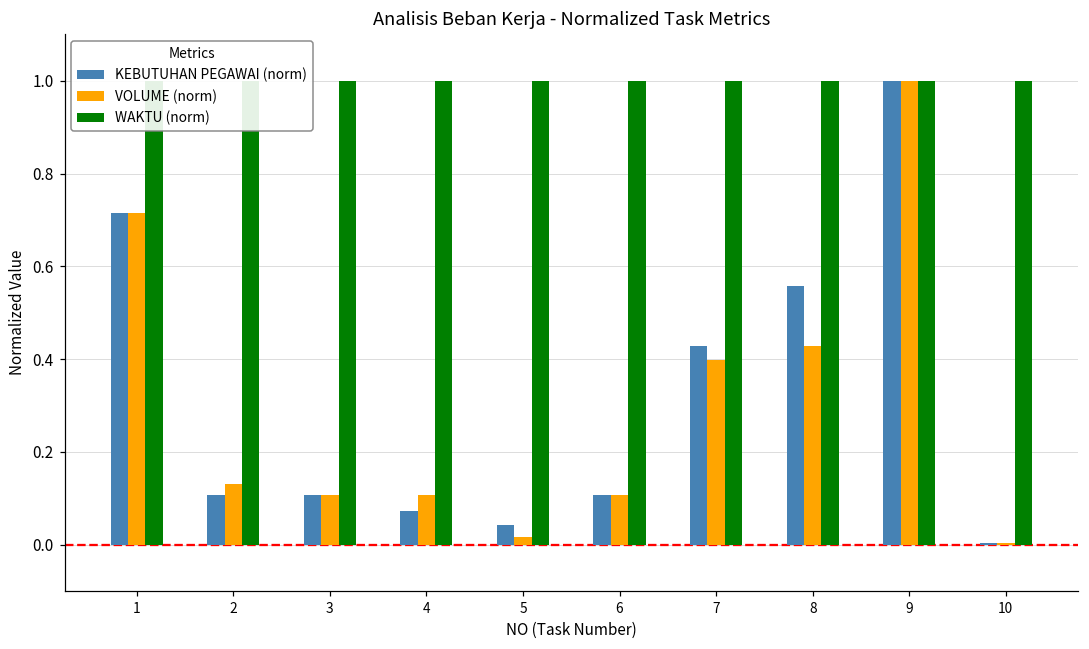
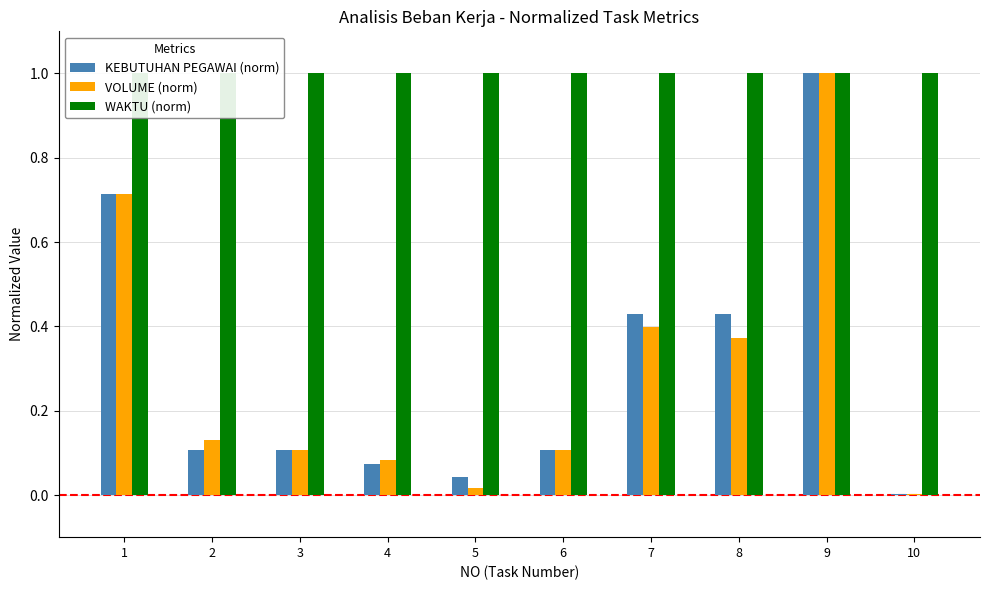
VOLUME (norm), 4: 0.11 -> 0.08
KEBUTUHAN PEGAWAI (norm), 8: 0.56 -> 0.43
VOLUME (norm), 8: 0.43 -> 0.37
